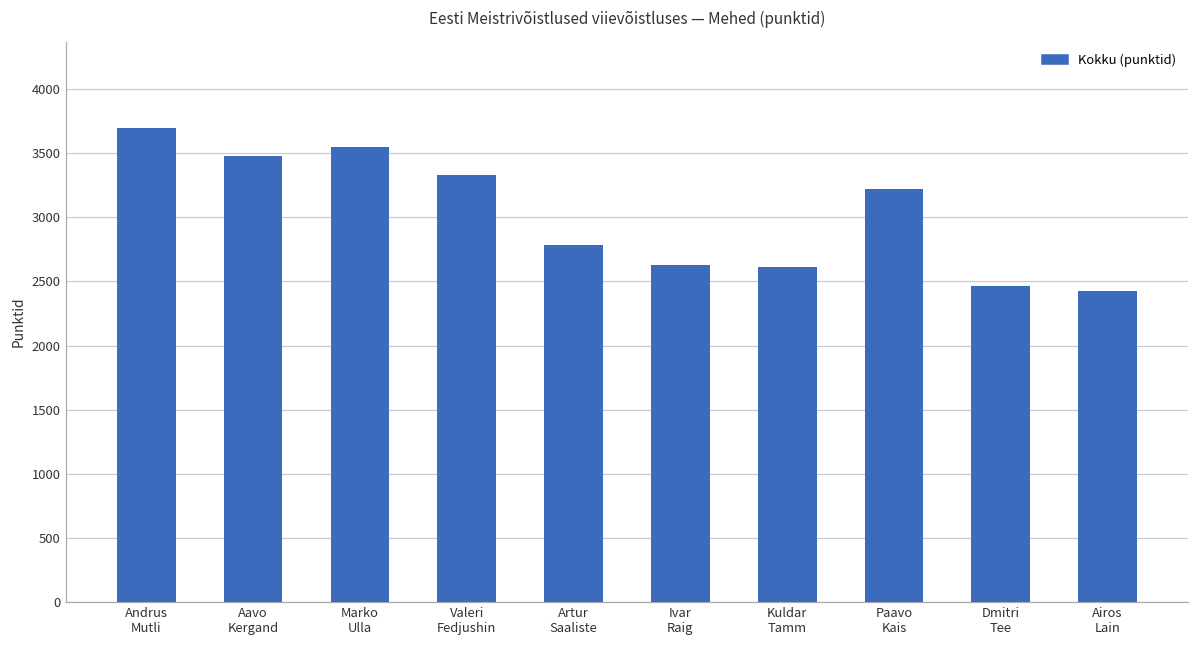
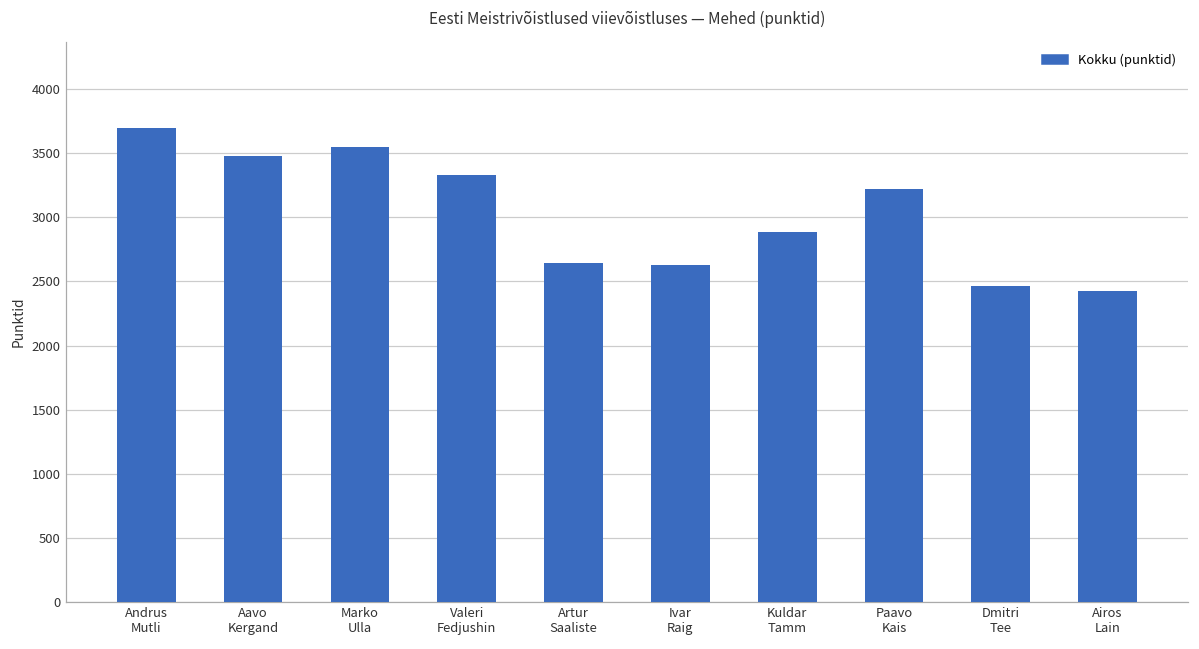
Artur Saaliste: 2790 -> 2640
Kuldar Tamm: 2620 -> 2880
